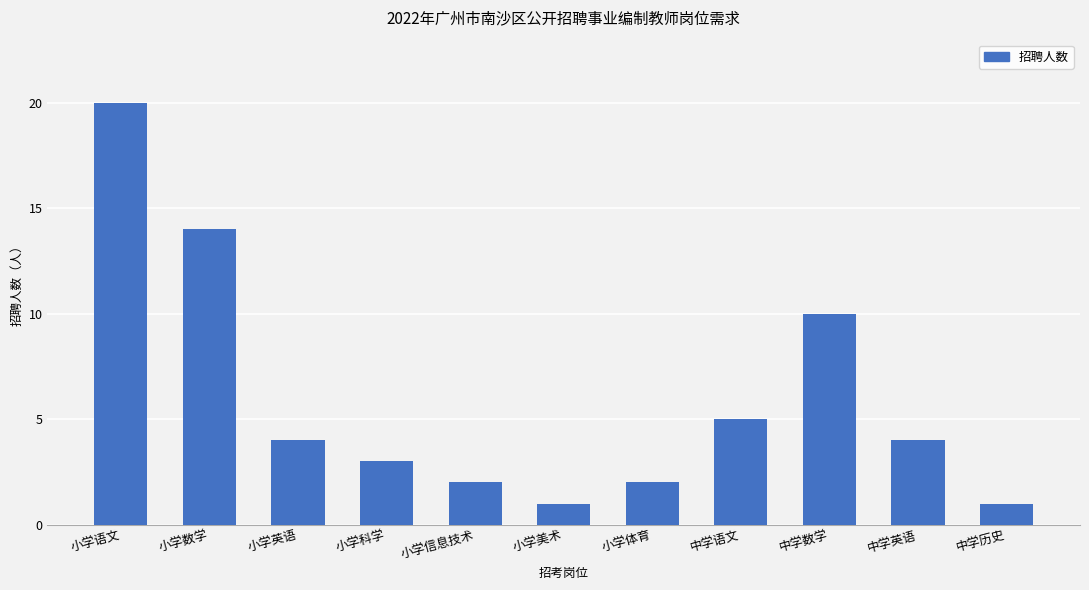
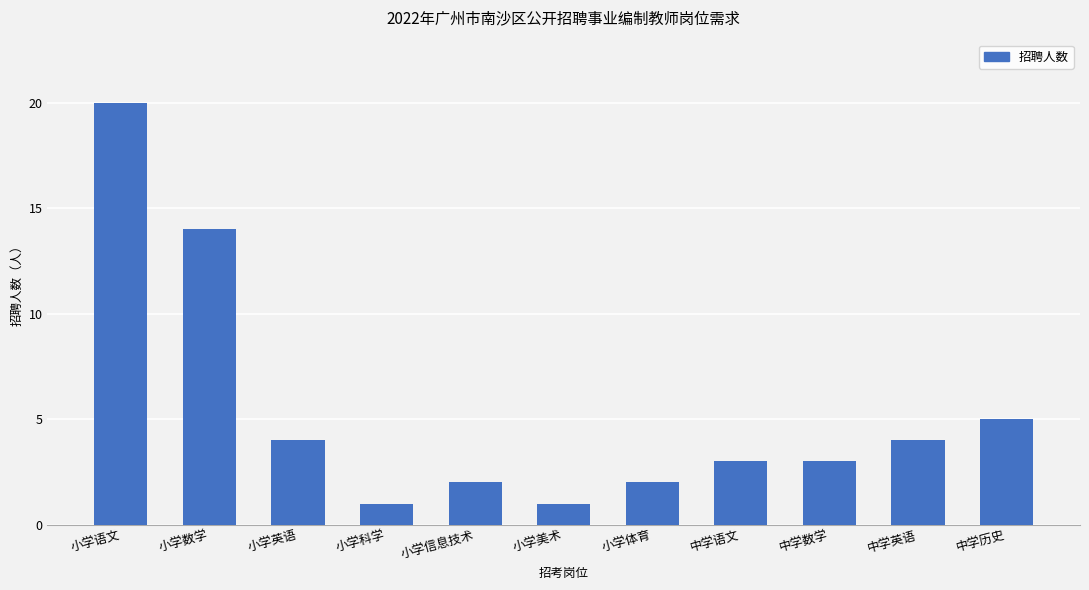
小学科学: 3 -> 1
中学语文: 5 -> 3
中学数学: 10 -> 3
中学历史: 1 -> 5
